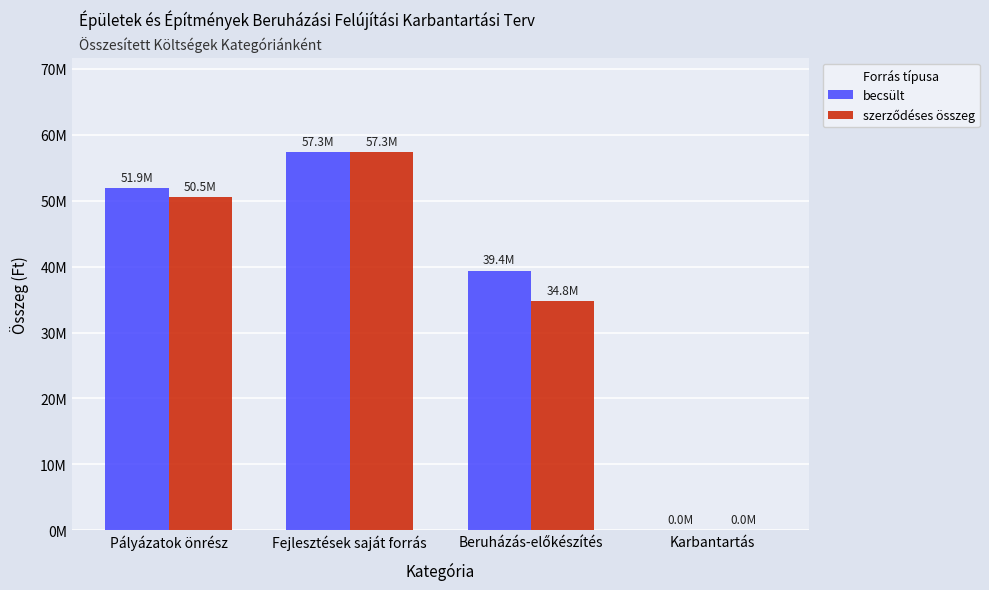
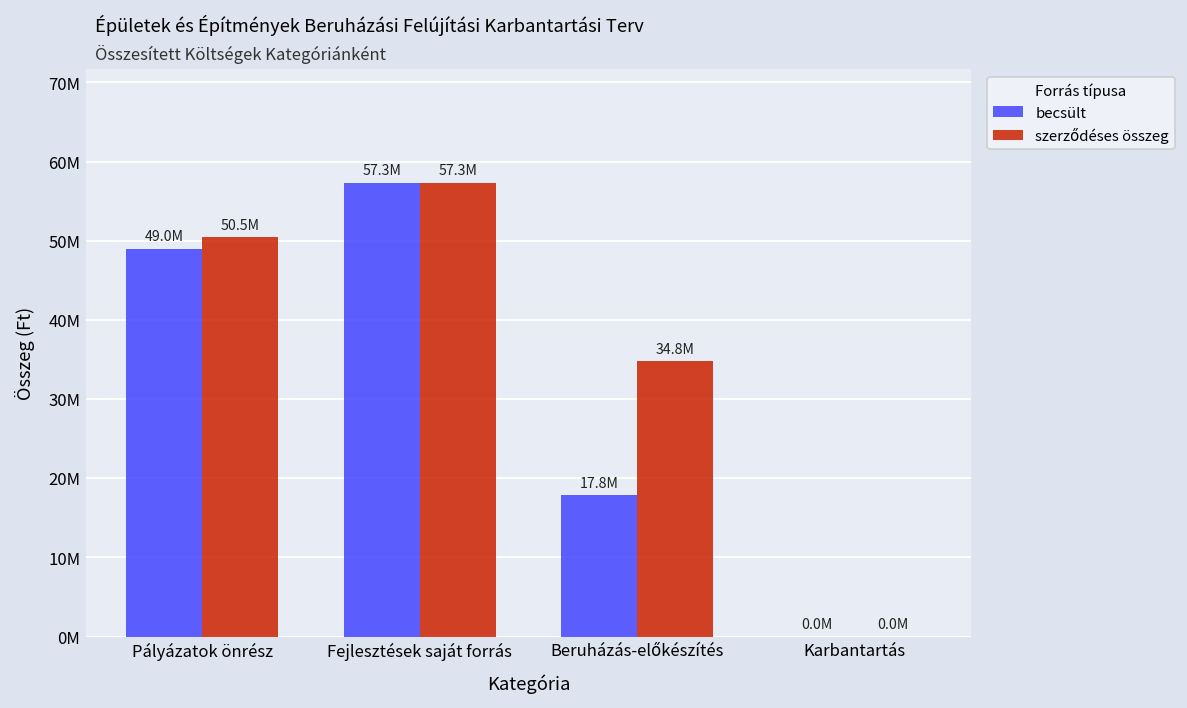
becsült, Pályázatok önrész: 51.9M -> 49.0M
becsült, Beruházás-előkészítés: 39.4M -> 17.8M
